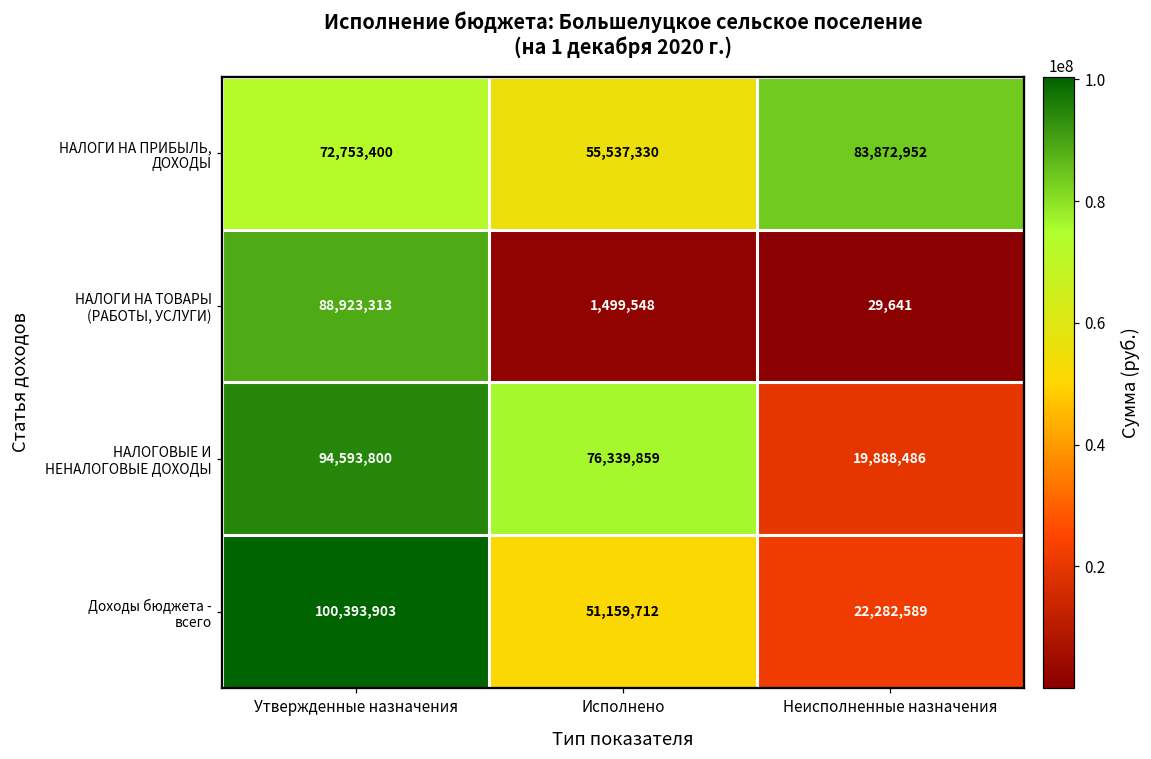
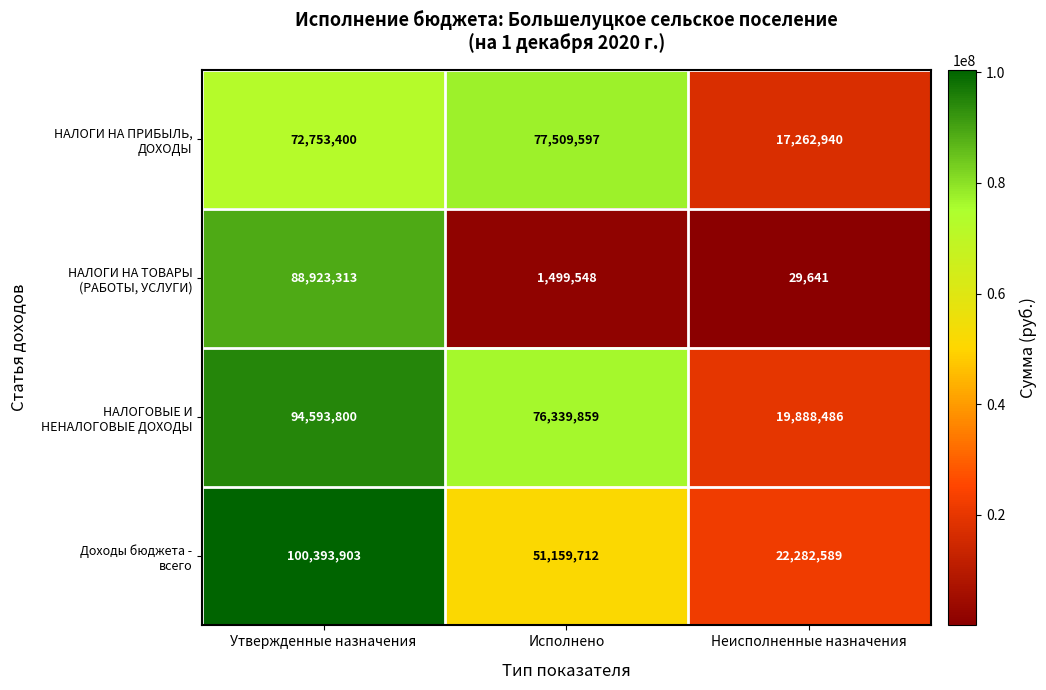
НАЛОГИ НА ПРИБЫЛЬ, ДОХОДЫ, Исполнено: 55,537,330 -> 77,509,597
НАЛОГИ НА ПРИБЫЛЬ, ДОХОДЫ, Неисполненные назначения: 83,872,952 -> 17,262,940
